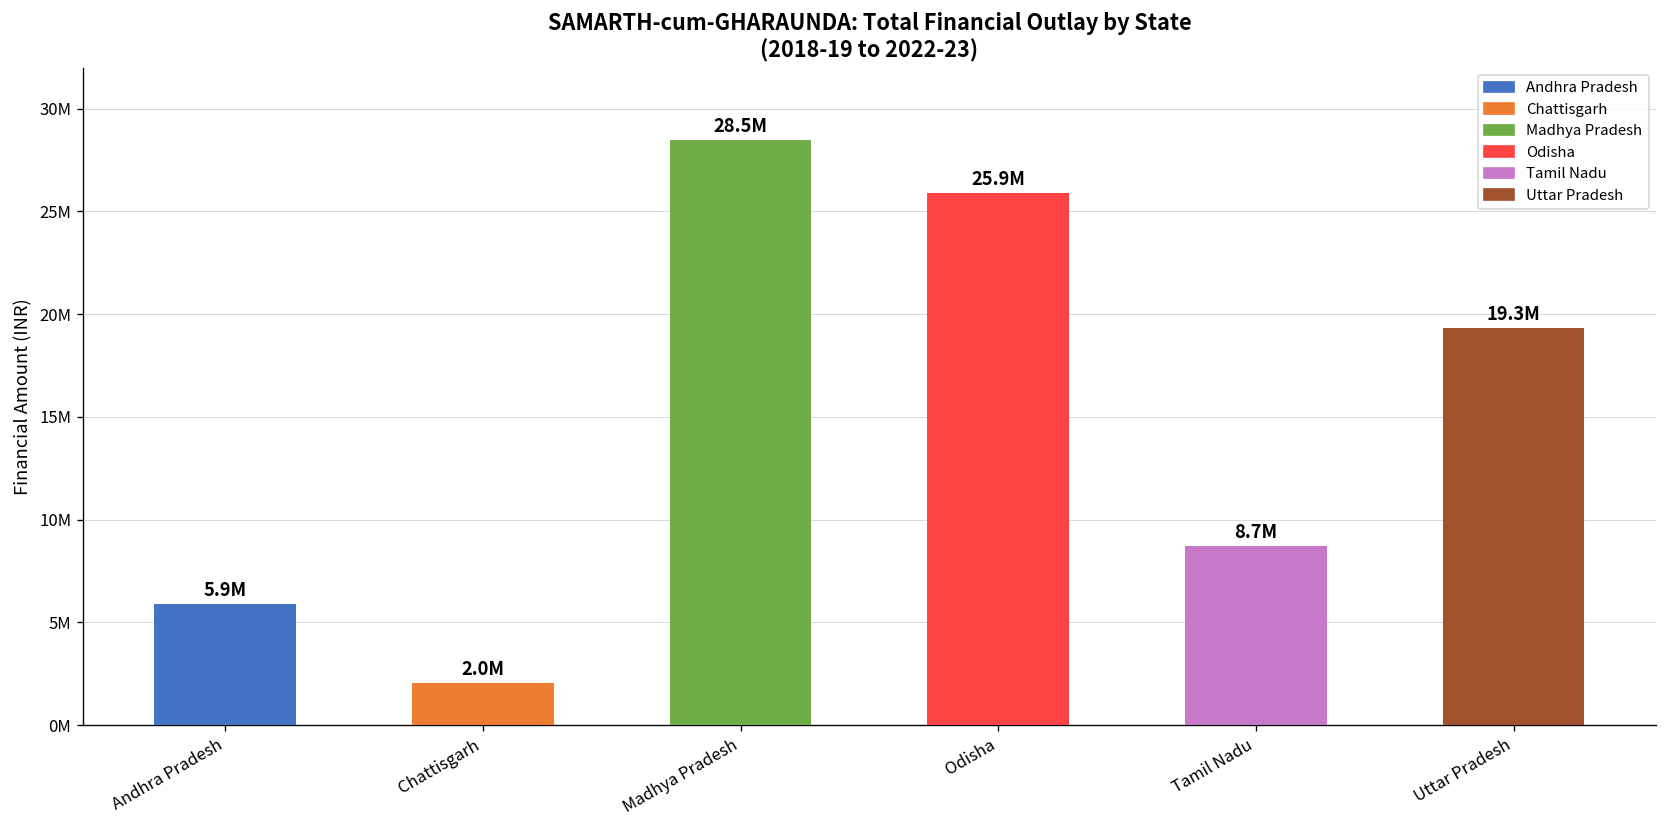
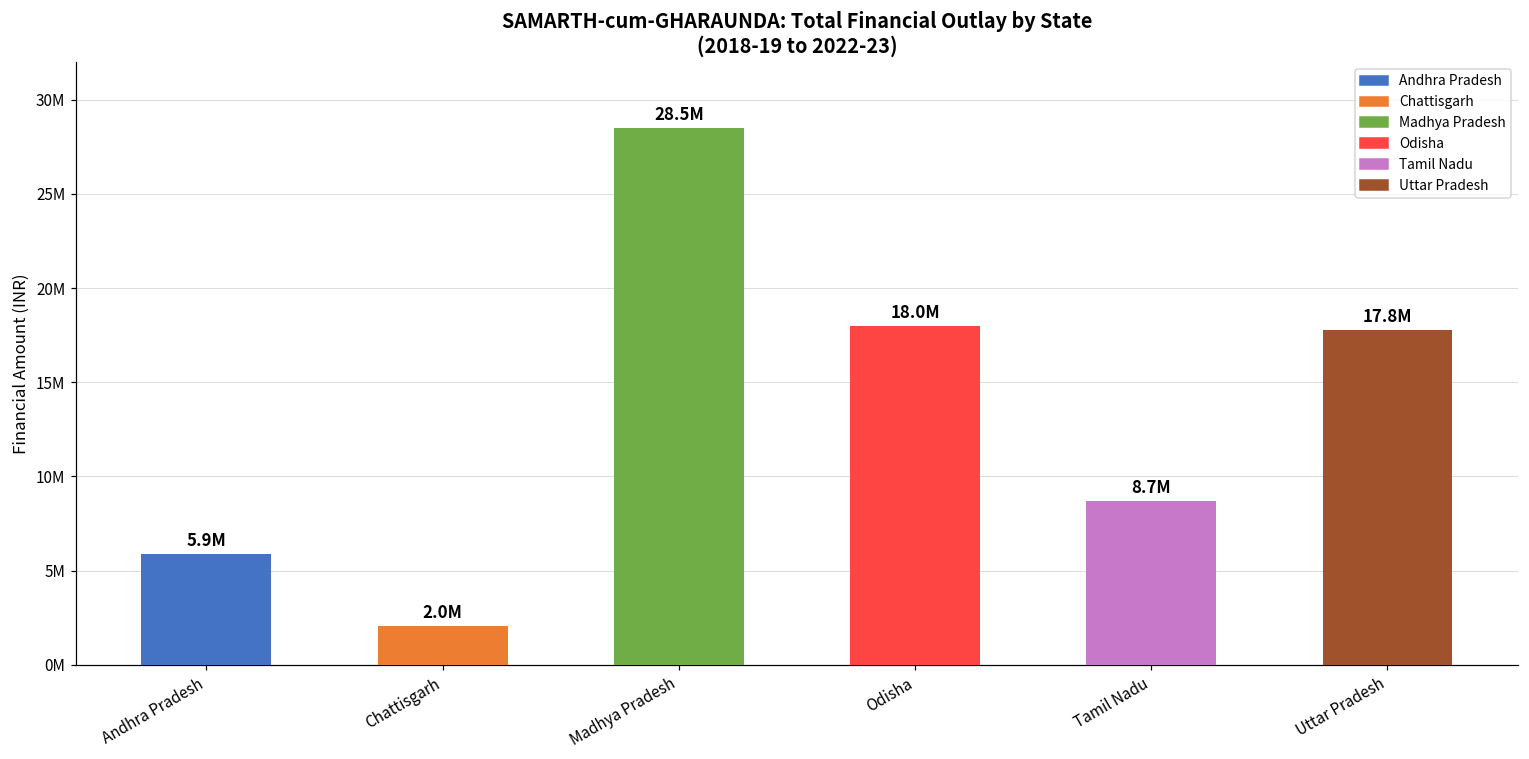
Odisha: 25.9M -> 18.0M
Uttar Pradesh: 19.3M -> 17.8M
